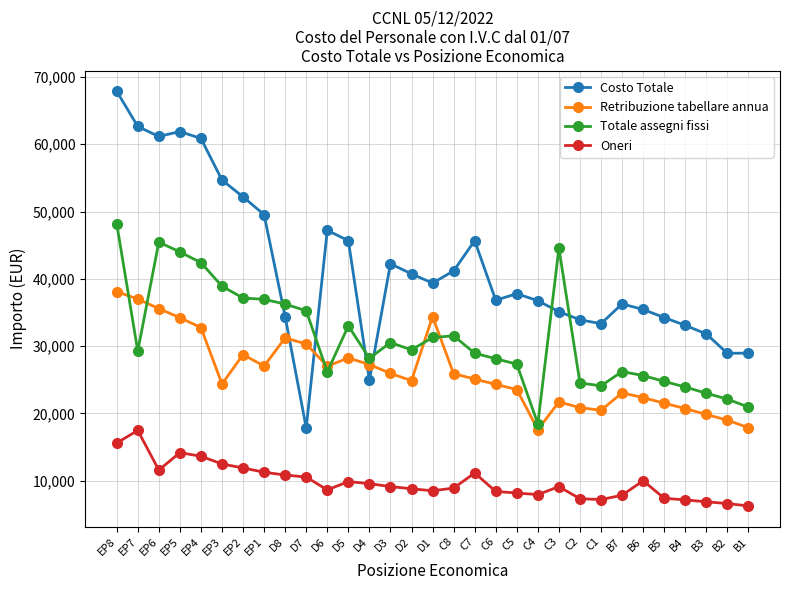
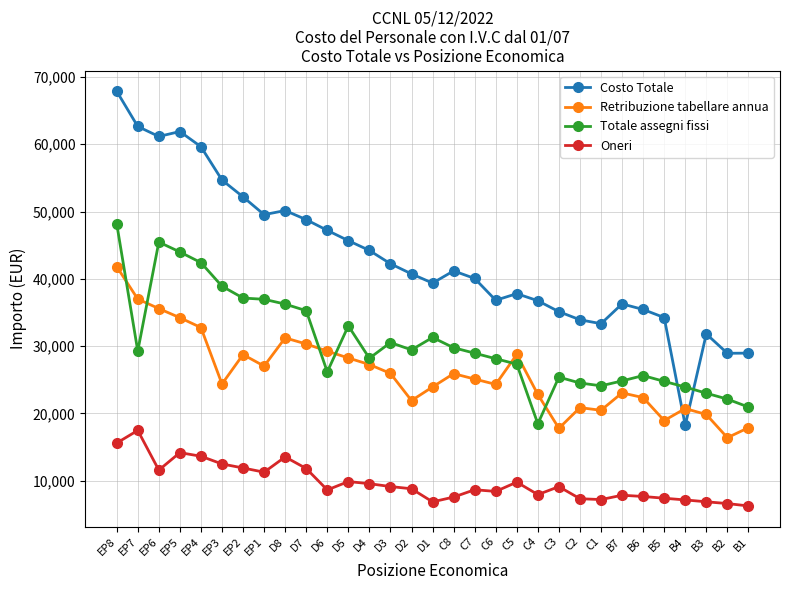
Retribuzione tabellare annua, EP8: 38,000 -> 42,000
Costo Totale, EP4: 61,000 -> 60,000
Costo Totale, D8: 34,000 -> 50,000
Oneri, D8: 11,000 -> 14,000
Costo Totale, D7: 18,000 -> 49,000
Oneri, D7: 11,000 -> 12,000
Retribuzione tabellare annua, D6: 27,000 -> 29,000
Costo Totale, D4: 25,000 -> 44,000
Retribuzione tabellare annua, D2: 25,000 -> 22,000
Retribuzione tabellare annua, D1: 34,000 -> 24,000
Oneri, D1: 8,000 -> 7,000
Totale assegni fissi, C8: 32,000 -> 30,000
Oneri, C8: 9,000 -> 8,000
Costo Totale, C7: 46,000 -> 40,000
Oneri, C7: 11,000 -> 9,000
Retribuzione tabellare annua, C5: 24,000 -> 29,000
Oneri, C5: 8,000 -> 10,000
Retribuzione tabellare annua, C4: 18,000 -> 23,000
Retribuzione tabellare annua, C3: 22,000 -> 18,000
Totale assegni fissi, C3: 45,000 -> 25,000
Totale assegni fissi, B7: 26,000 -> 25,000
Oneri, B6: 10,000 -> 8,000
Retribuzione tabellare annua, B5: 22,000 -> 19,000
Costo Totale, B4: 33,000 -> 18,000
Retribuzione tabellare annua, B2: 19,000 -> 16,000
